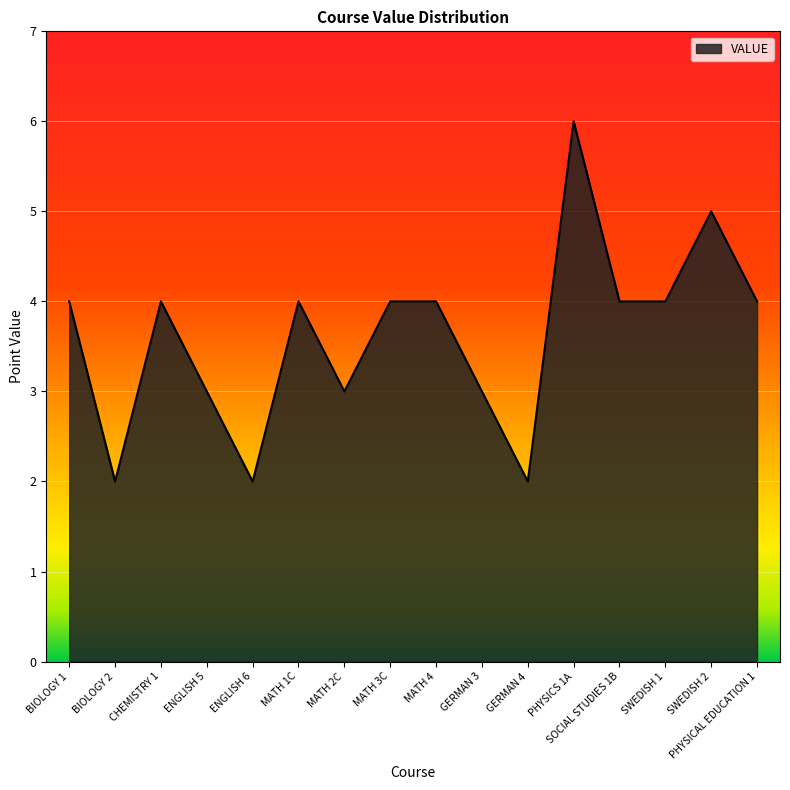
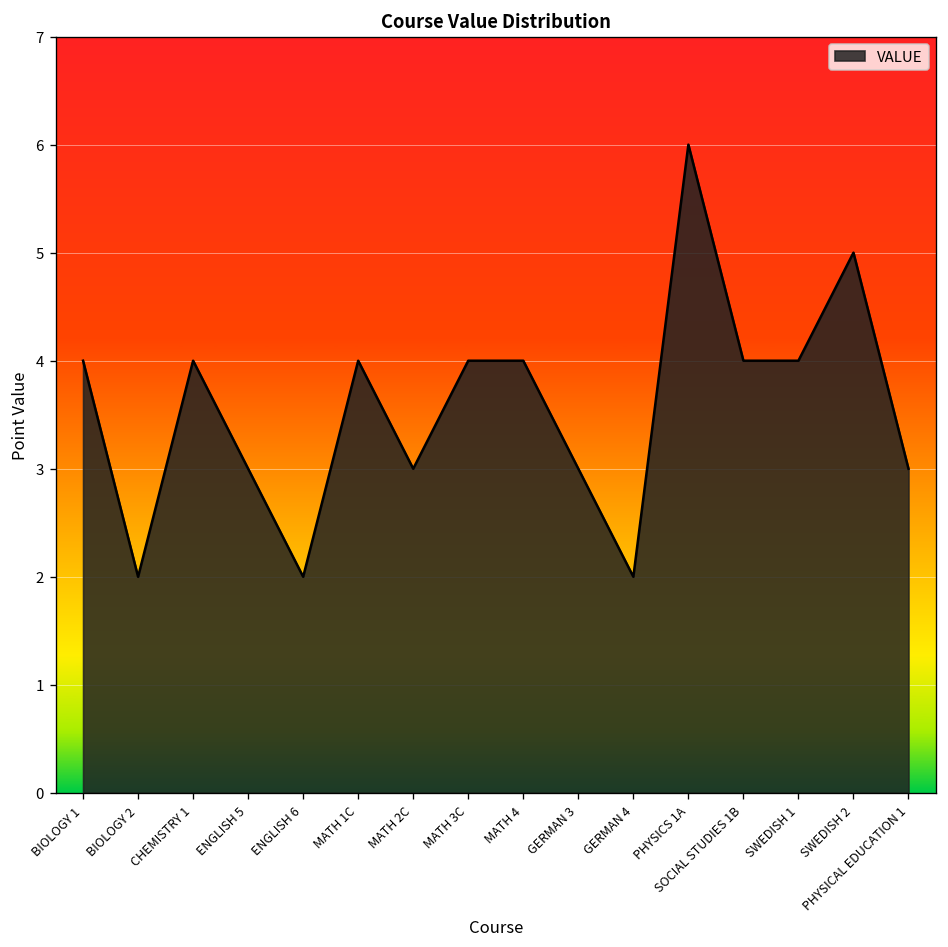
PHYSICAL EDUCATION 1: 4 -> 3
